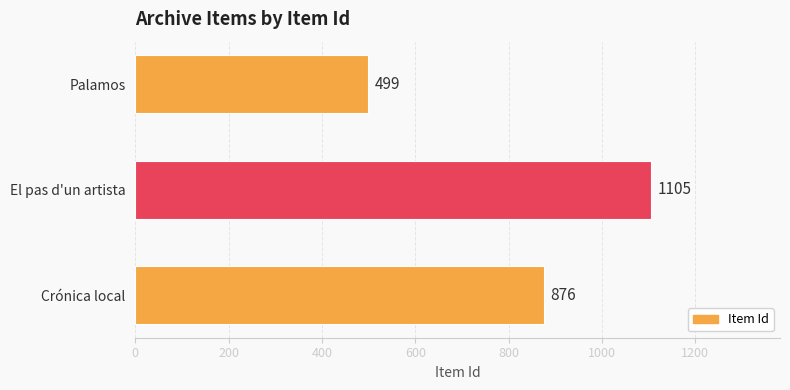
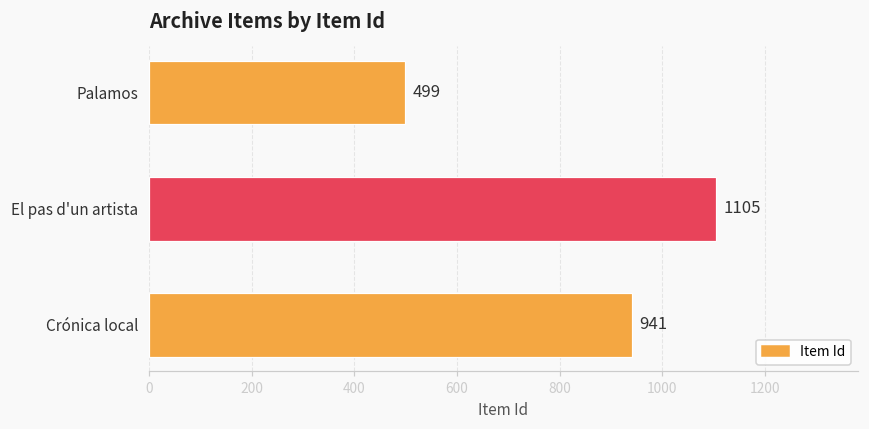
Crónica local: 876 -> 941
